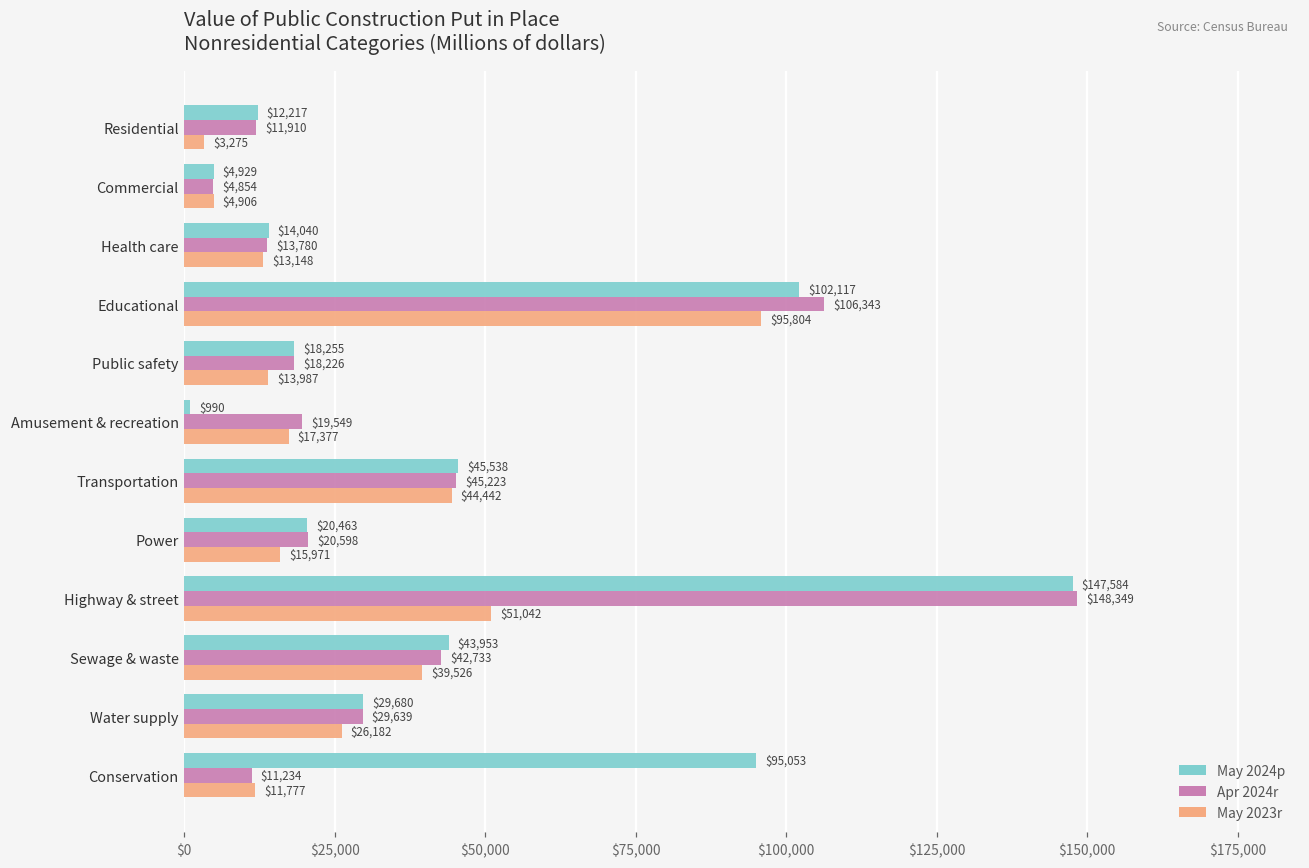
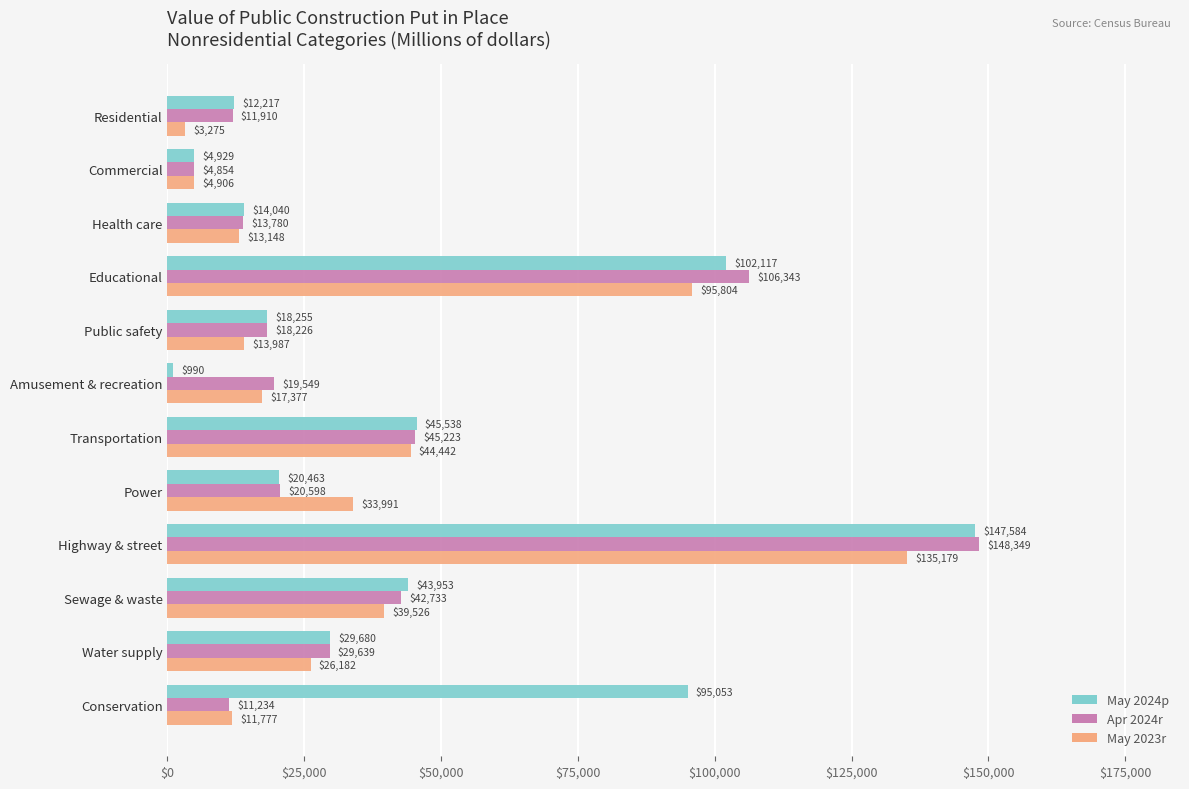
May 2023r, Power: $15,971 -> $33,991
May 2023r, Highway & street: $51,042 -> $135,179
